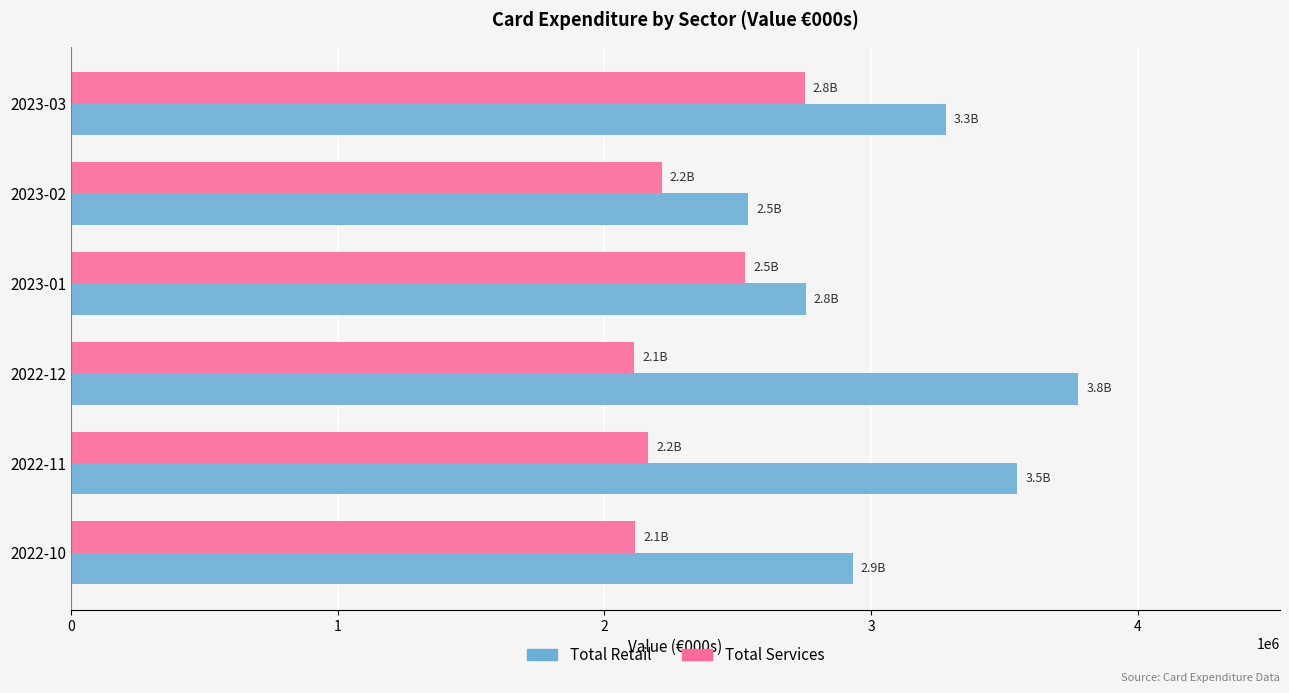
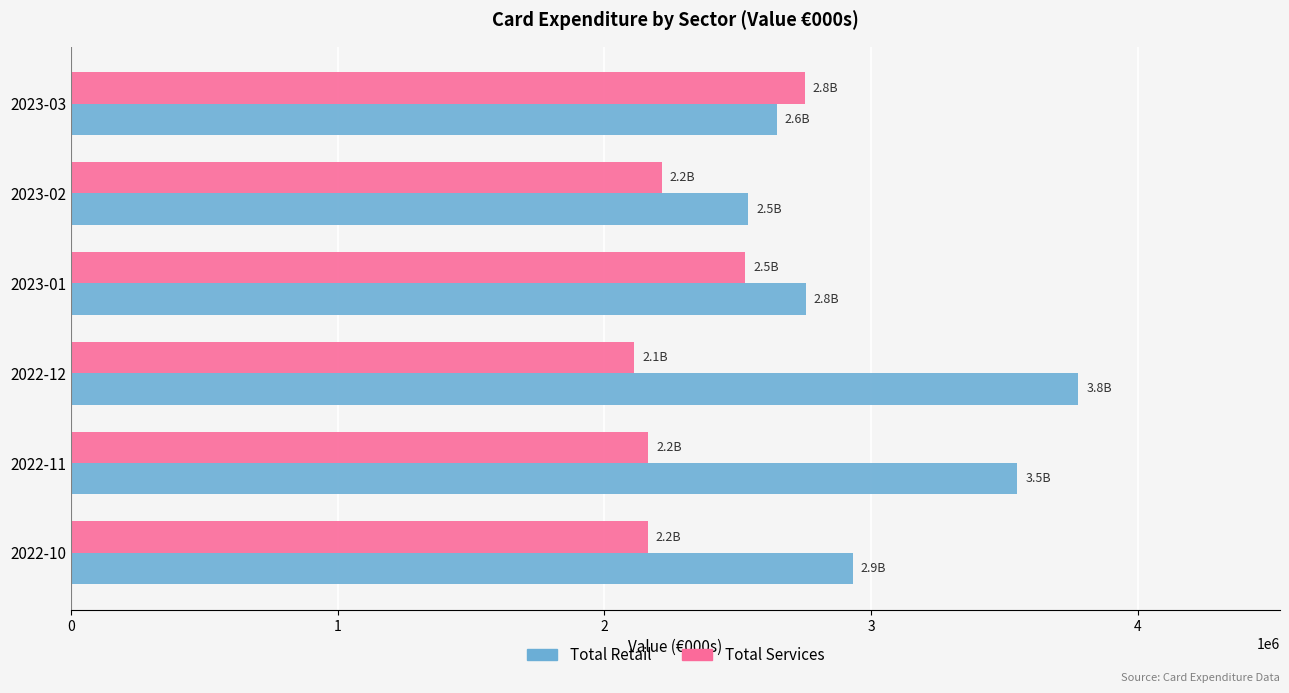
Total Retail, 2023-03: 3.3B -> 2.6B
Total Services, 2022-10: 2.1B -> 2.2B
